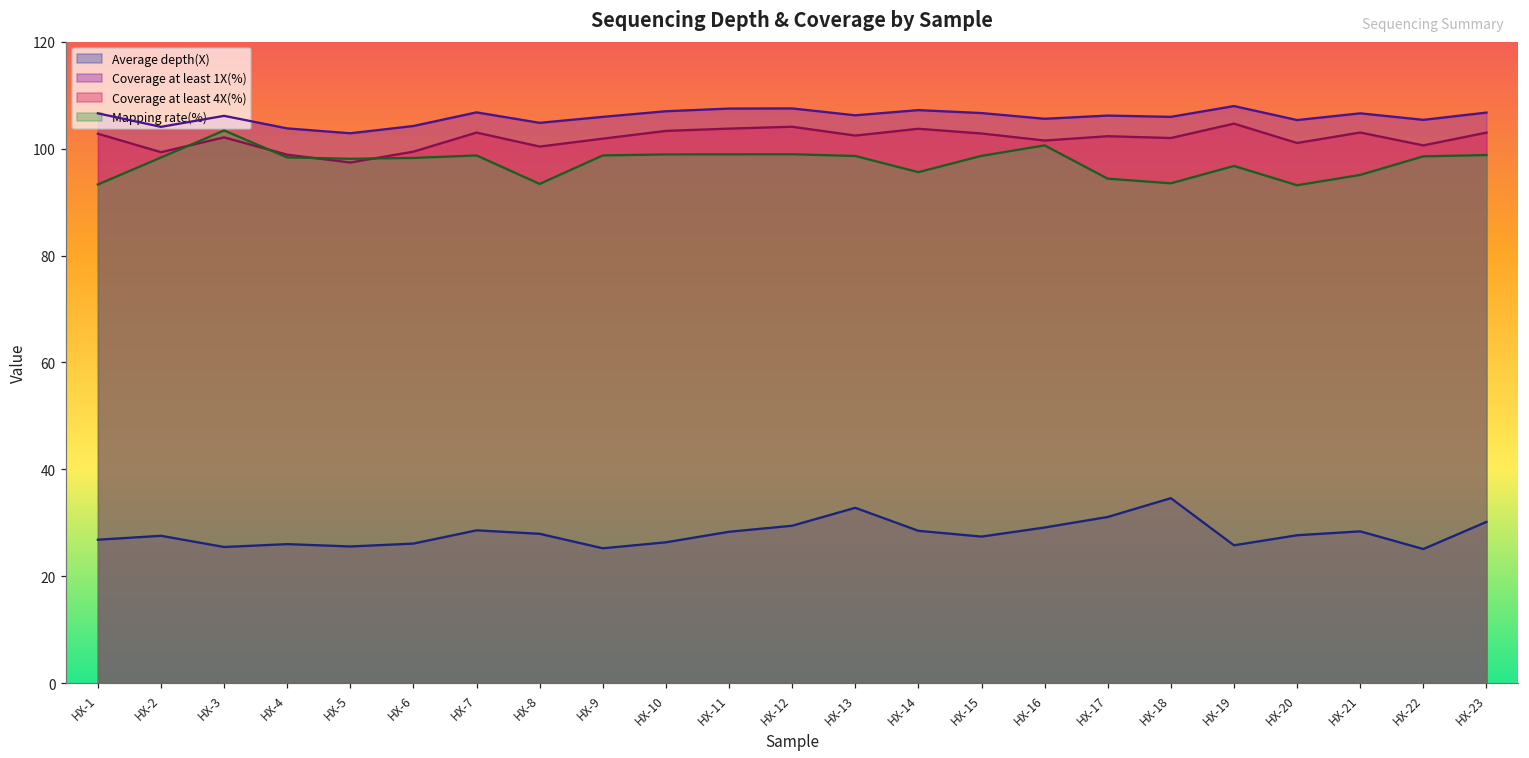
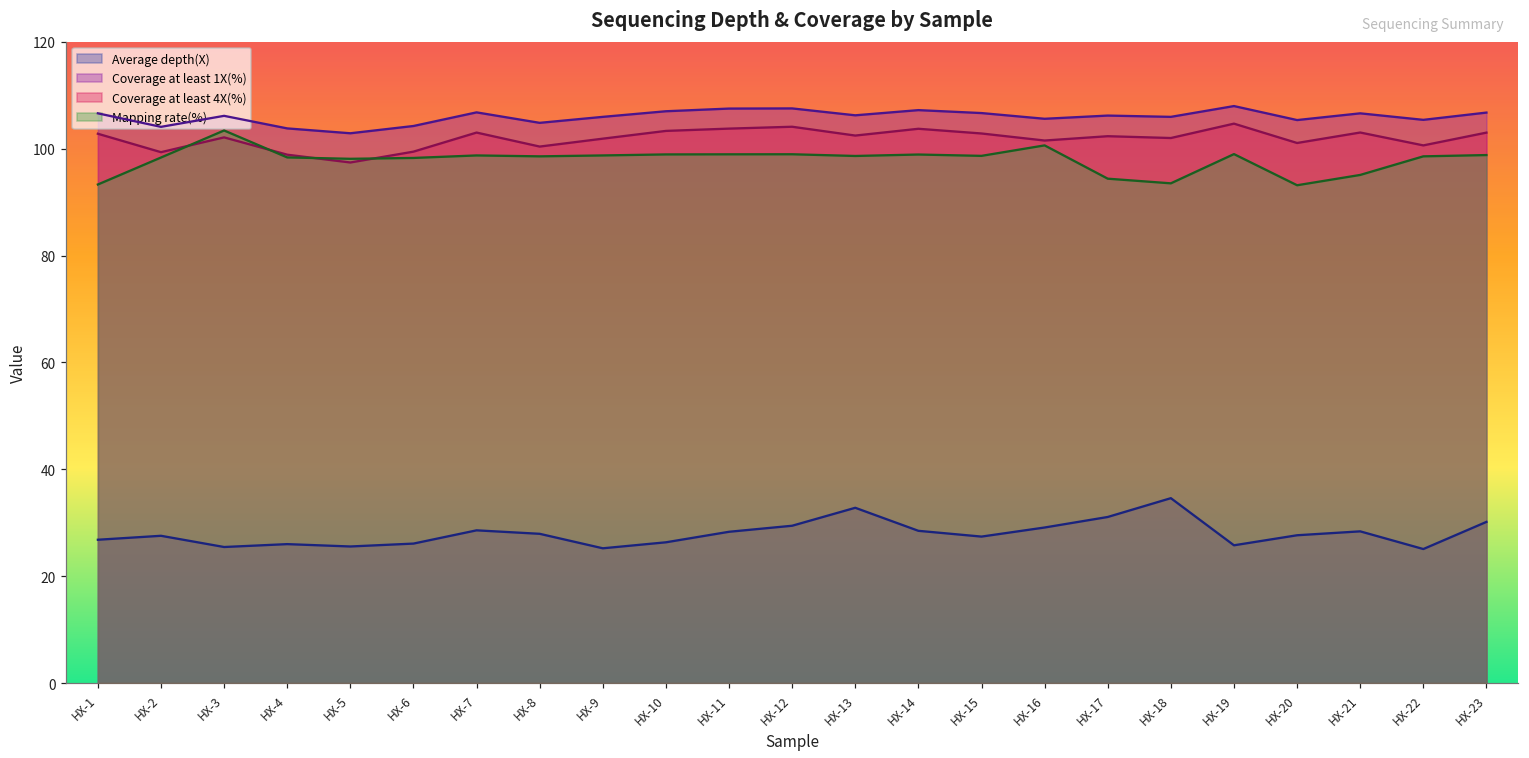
Mapping rate(%), HX-8: 93 -> 99
Mapping rate(%), HX-14: 96 -> 99
Mapping rate(%), HX-19: 97 -> 99
